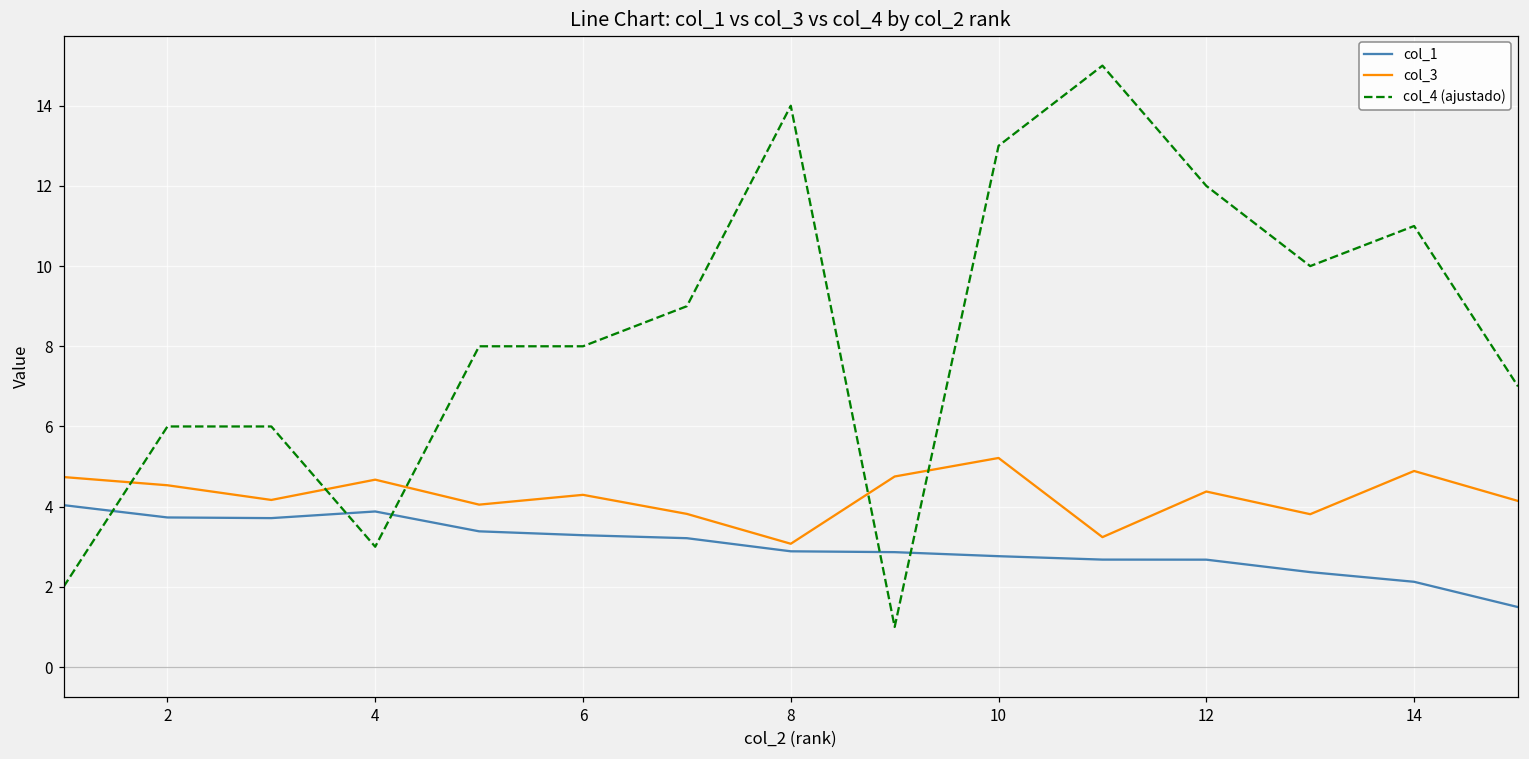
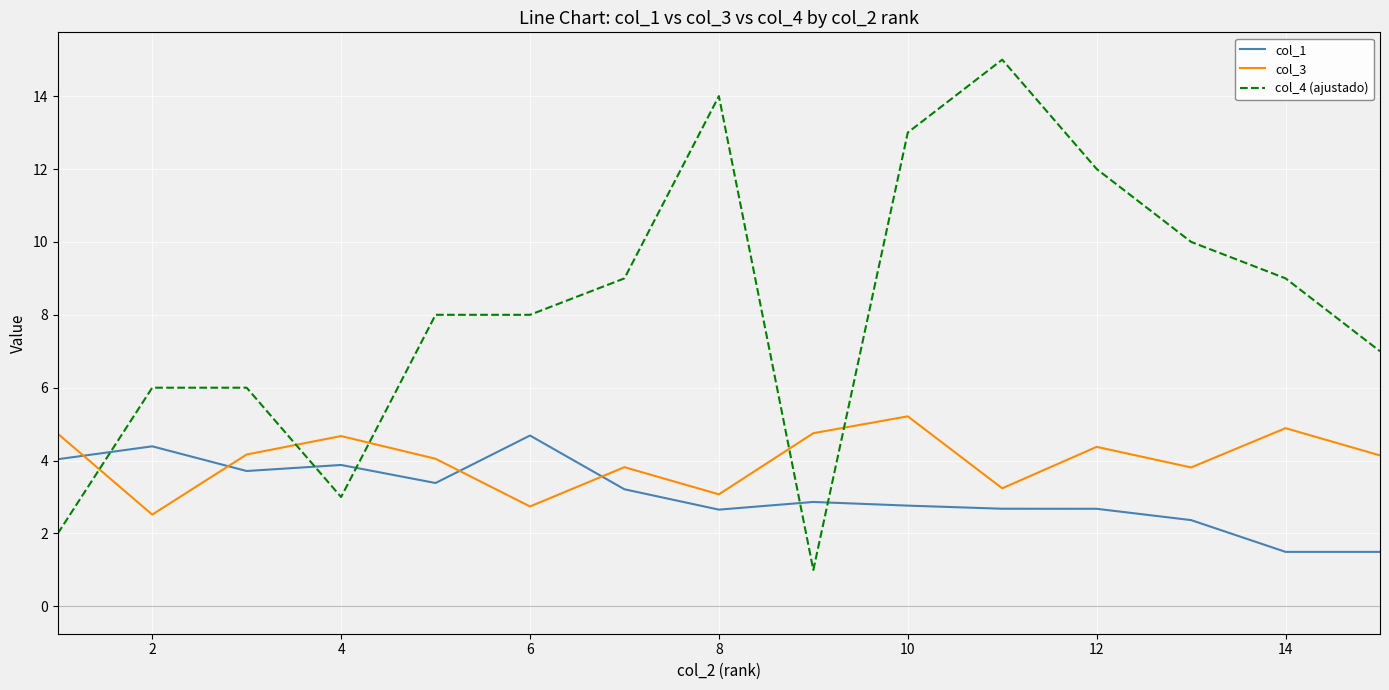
col_1, 2: 3.7 -> 4.4
col_3, 2: 4.5 -> 2.5
col_1, 6: 3.3 -> 4.7
col_3, 6: 4.3 -> 2.7
col_1, 8: 2.9 -> 2.7
col_1, 14: 2.1 -> 1.5
col_4 (ajustado), 14: 11 -> 9
